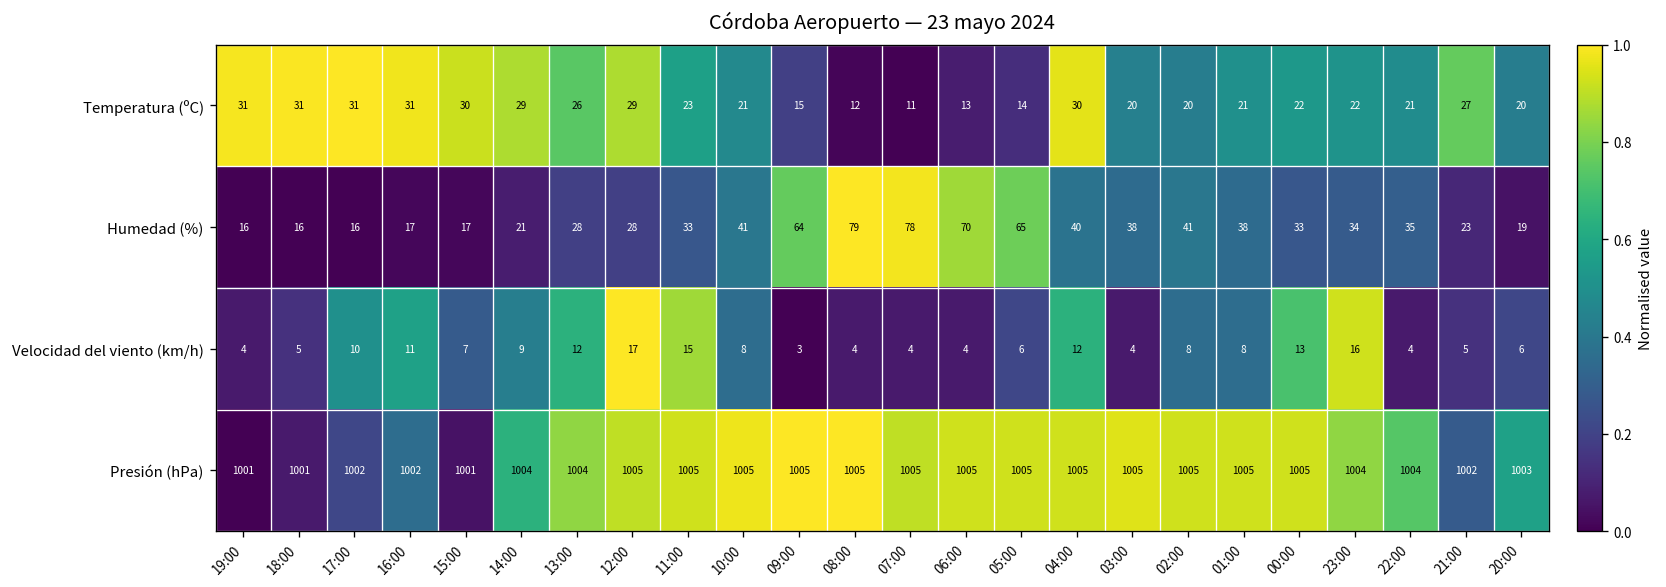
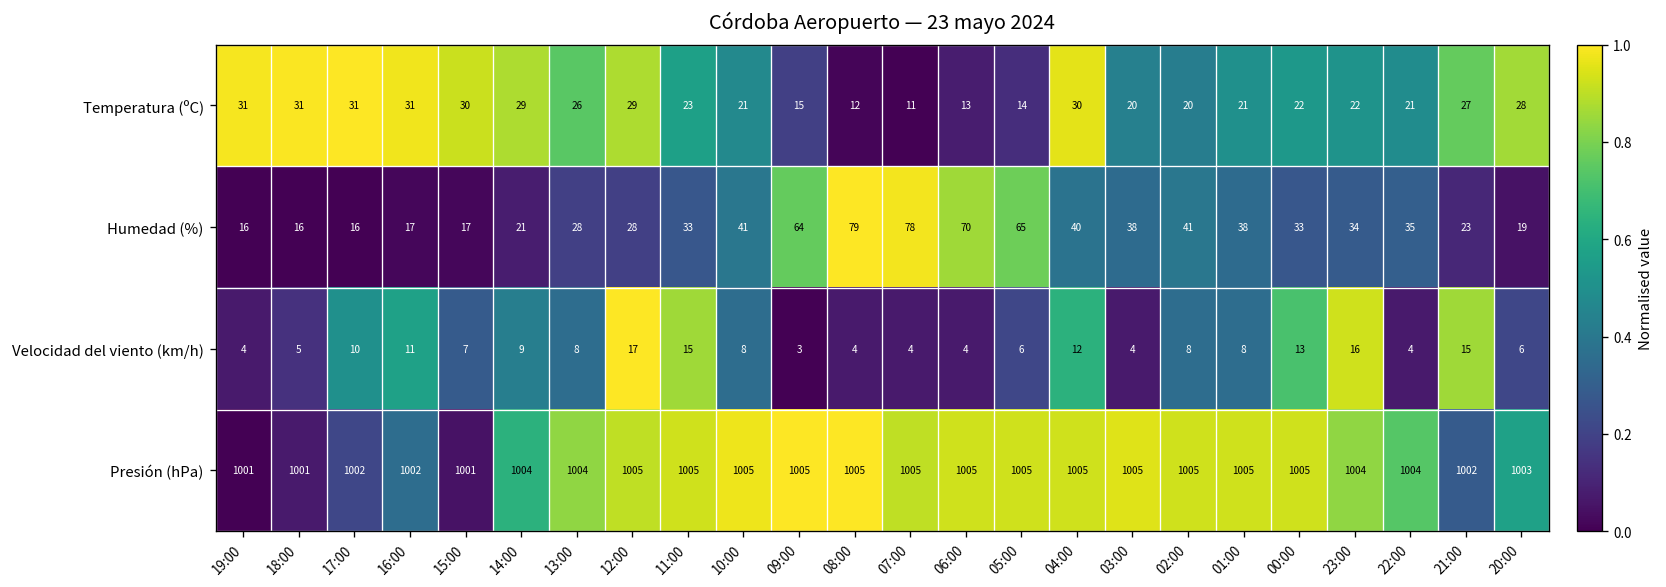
Temperatura (ºC), 20:00: 20 -> 28
Velocidad del viento (km/h), 13:00: 12 -> 8
Velocidad del viento (km/h), 21:00: 5 -> 15
